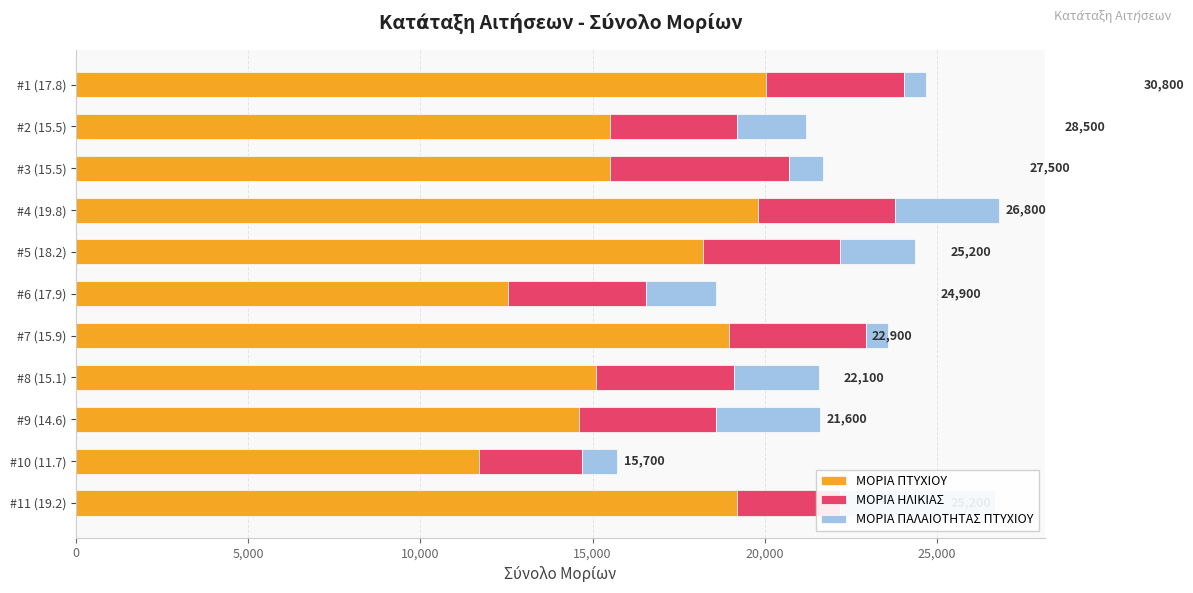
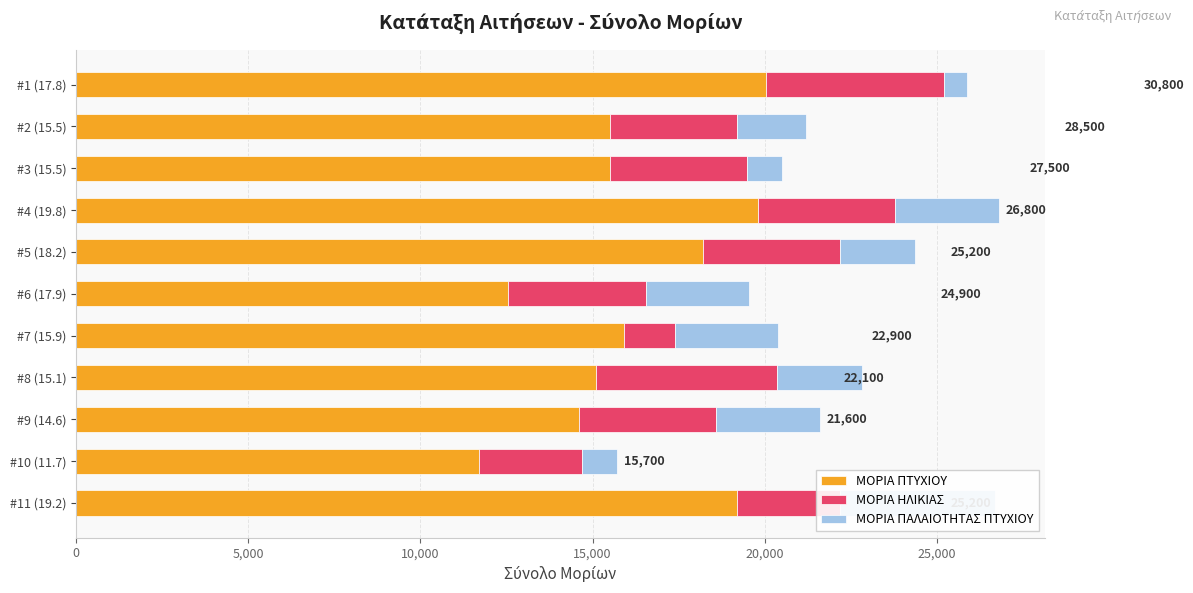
ΜΟΡΙΑ ΗΛΙΚΙΑΣ, #1 (17.8): 4,000 -> 5,200
ΜΟΡΙΑ ΗΛΙΚΙΑΣ, #3 (15.5): 5,200 -> 4,000
ΜΟΡΙΑ ΠΑΛΑΙΟΤΗΤΑΣ ΠΤΥΧΙΟΥ, #6 (17.9): 2,000 -> 3,000
ΜΟΡΙΑ ΠΤΥΧΙΟΥ, #7 (15.9): 19,000 -> 15,900
ΜΟΡΙΑ ΗΛΙΚΙΑΣ, #7 (15.9): 4,000 -> 1,500
ΜΟΡΙΑ ΠΑΛΑΙΟΤΗΤΑΣ ΠΤΥΧΙΟΥ, #7 (15.9): 600 -> 3,000
ΜΟΡΙΑ ΗΛΙΚΙΑΣ, #8 (15.1): 4,000 -> 5,300
